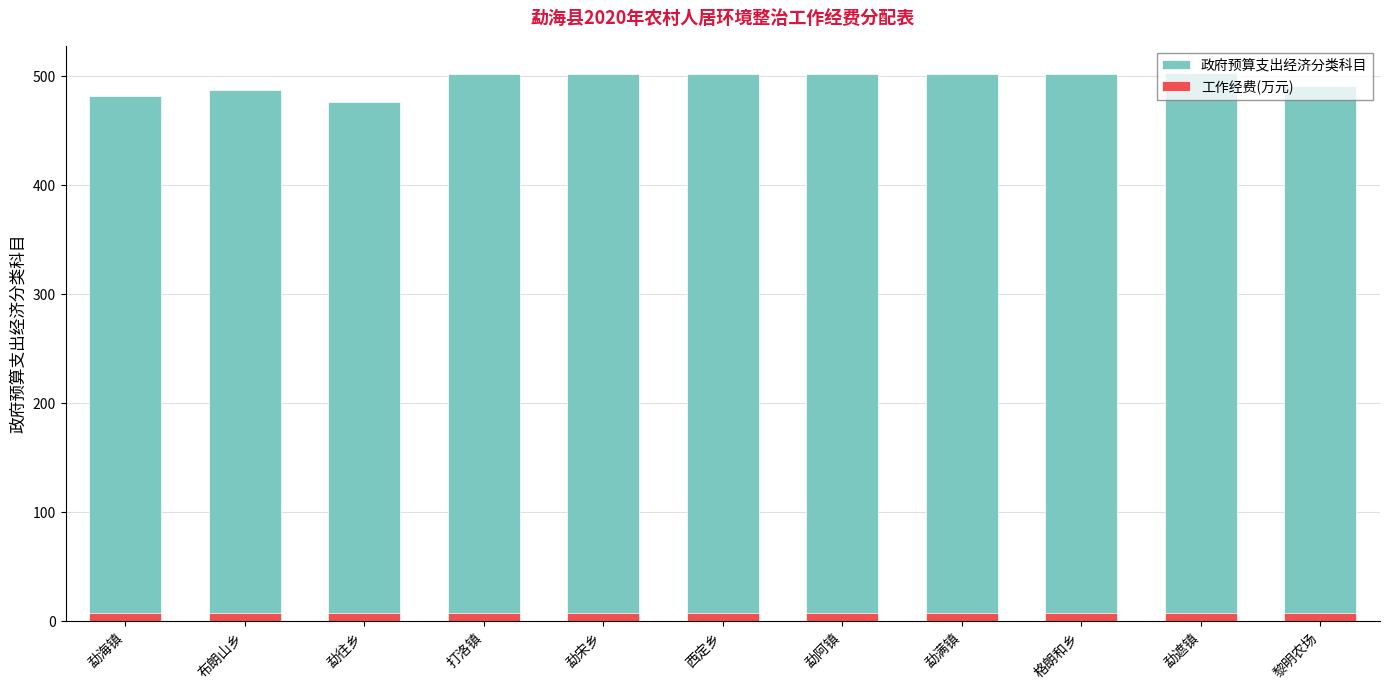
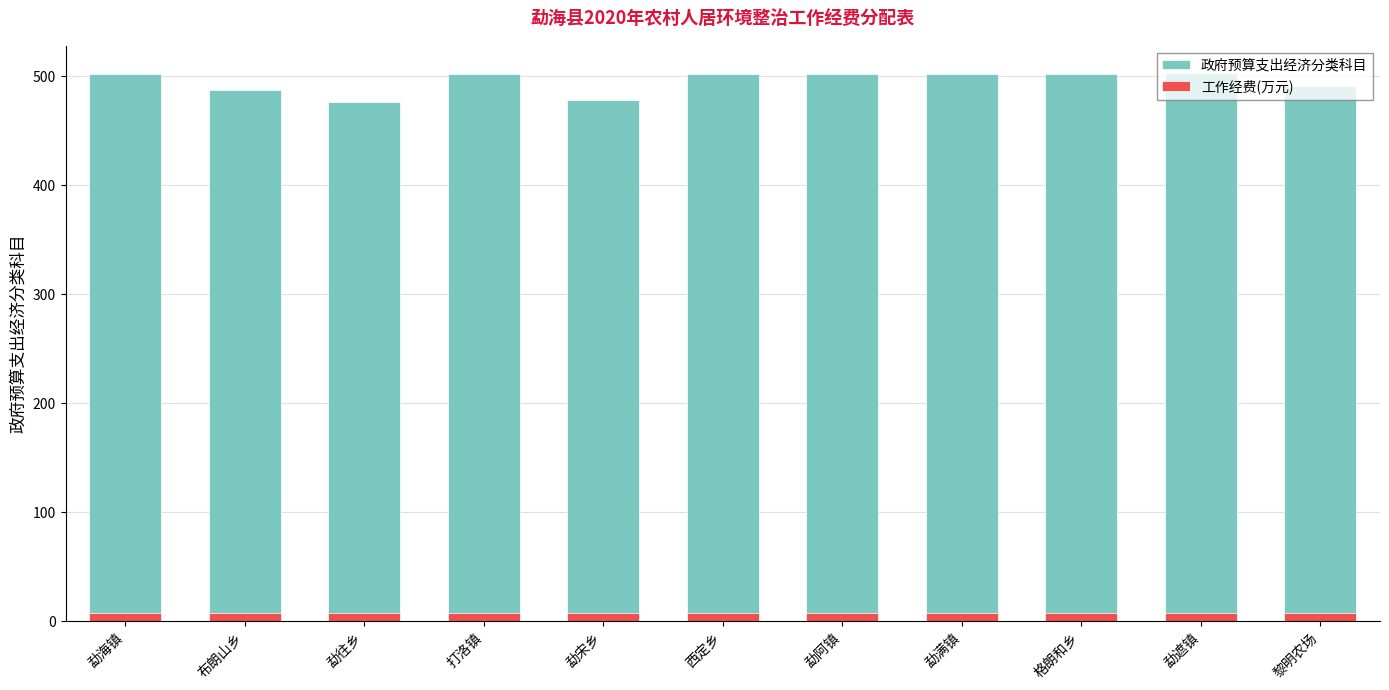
政府预算支出经济分类科目, 勐海镇: 482 -> 502
政府预算支出经济分类科目, 勐宋乡: 502 -> 478
